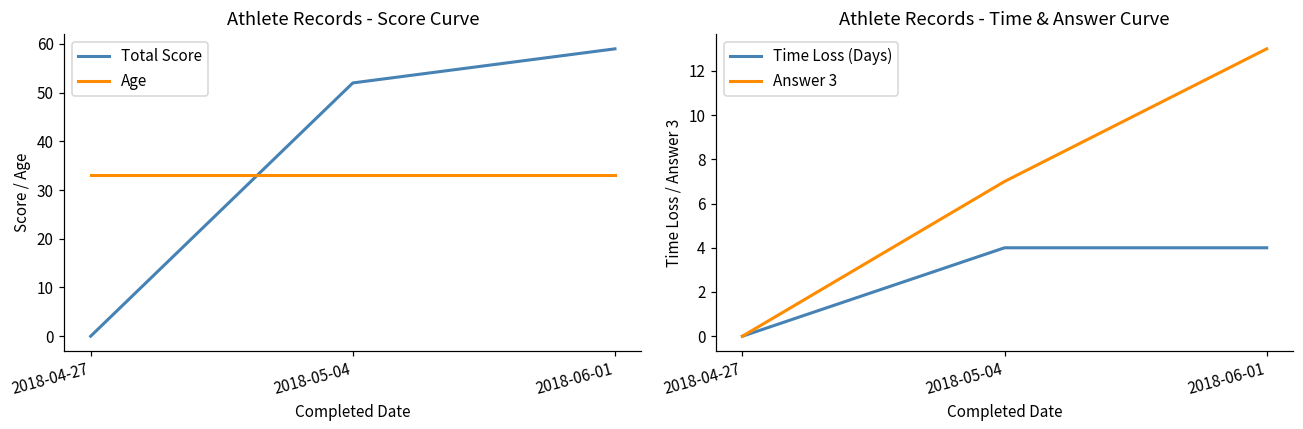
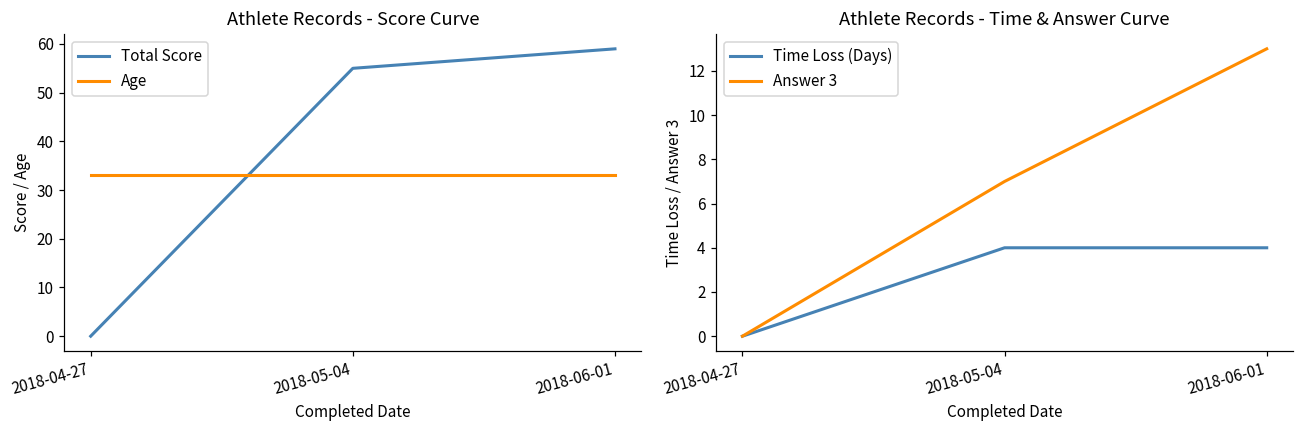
Athlete Records - Score Curve, Total Score, 2018-05-04: 52 -> 55
